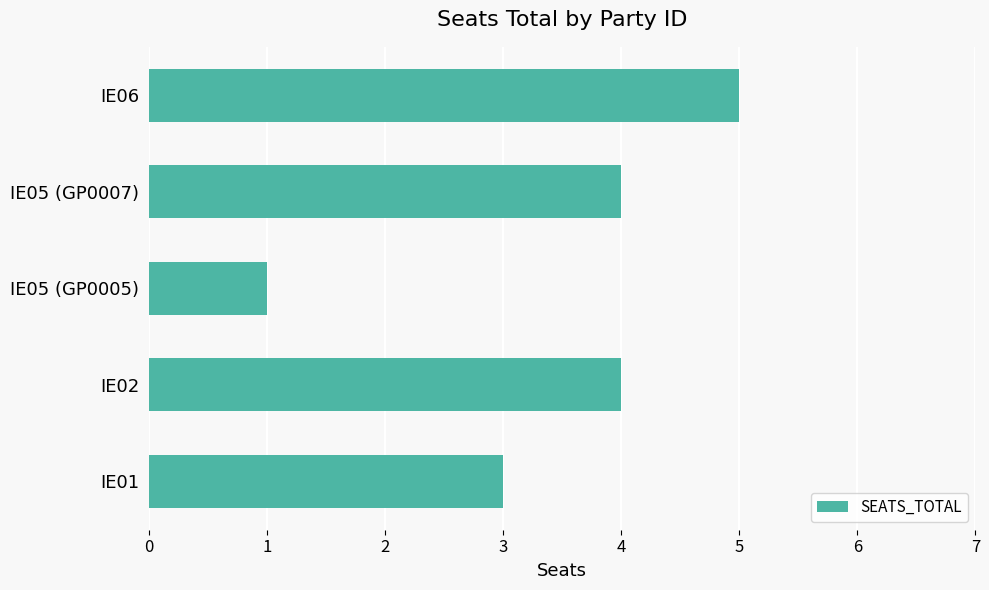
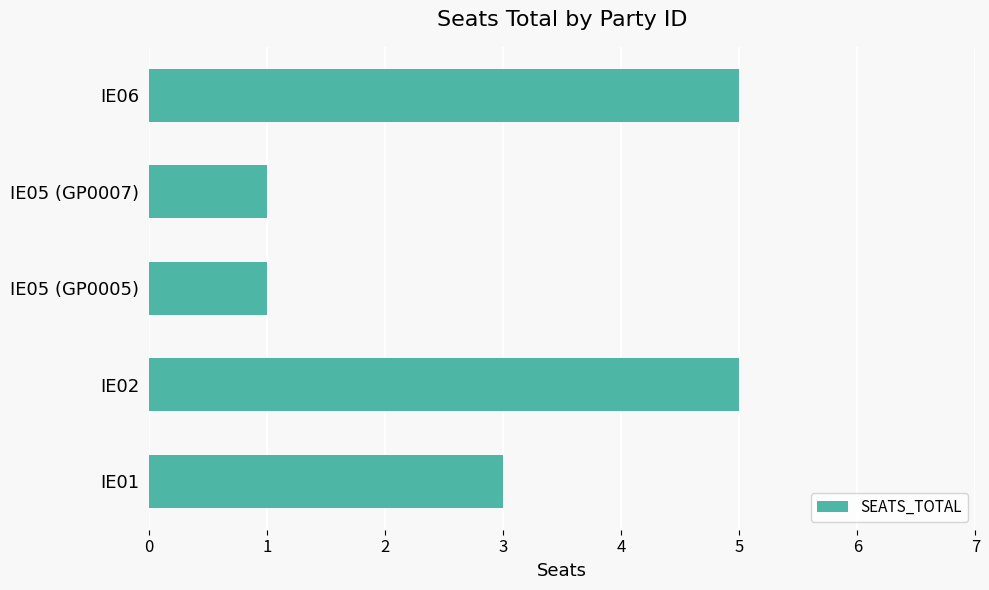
IE05 (GP0007): 4 -> 1
IE02: 4 -> 5
